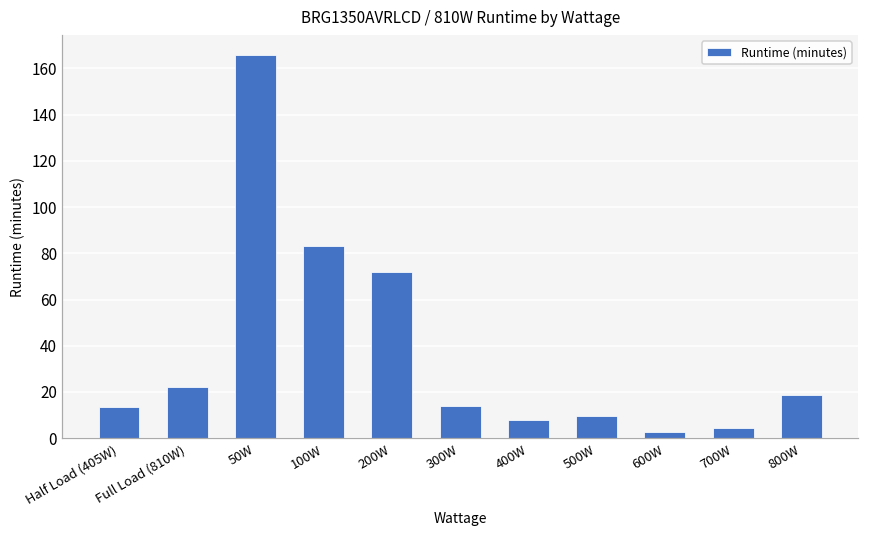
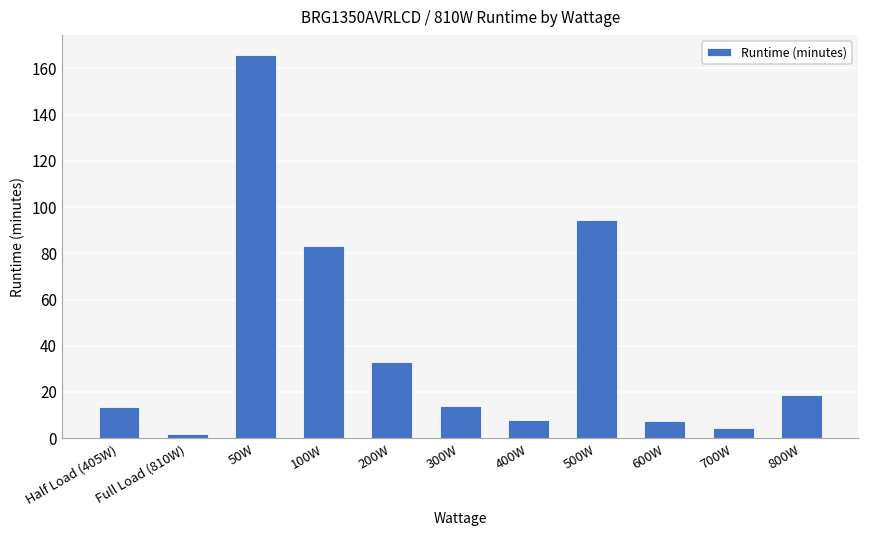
Full Load (810W): 22 -> 2
200W: 72 -> 33
500W: 10 -> 94
600W: 3 -> 8
